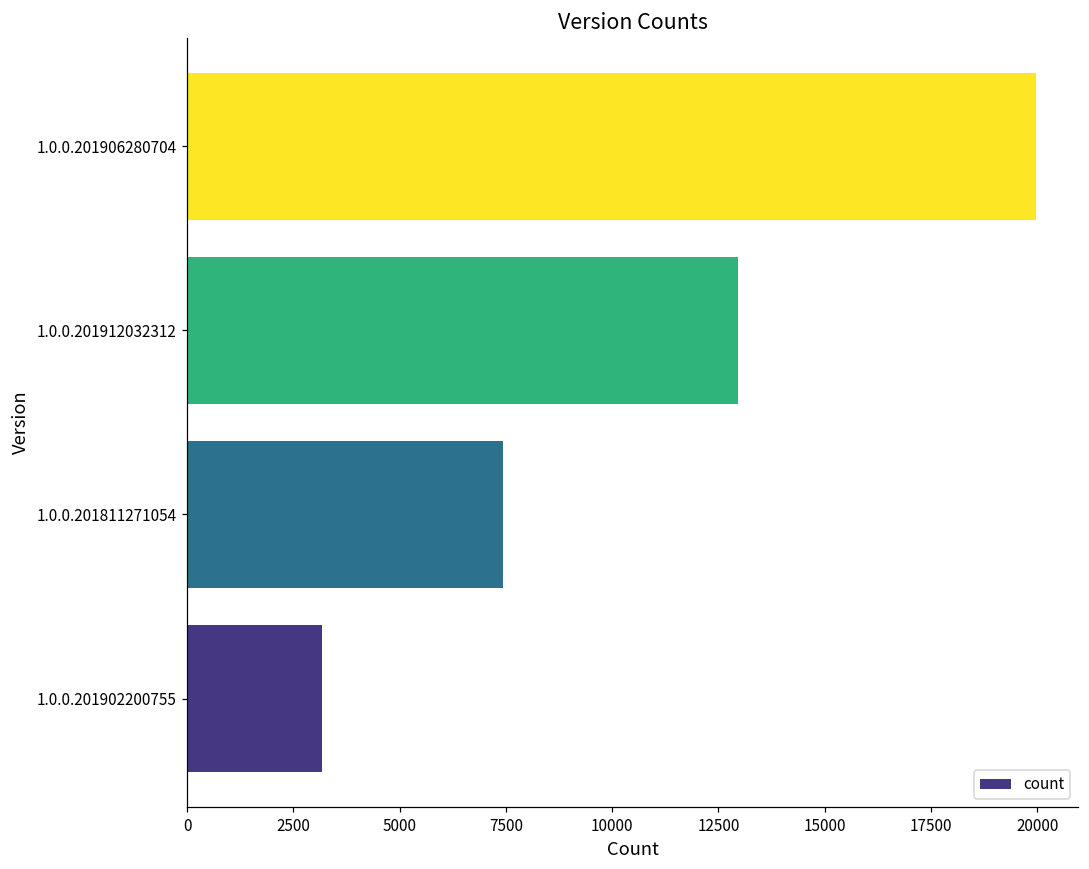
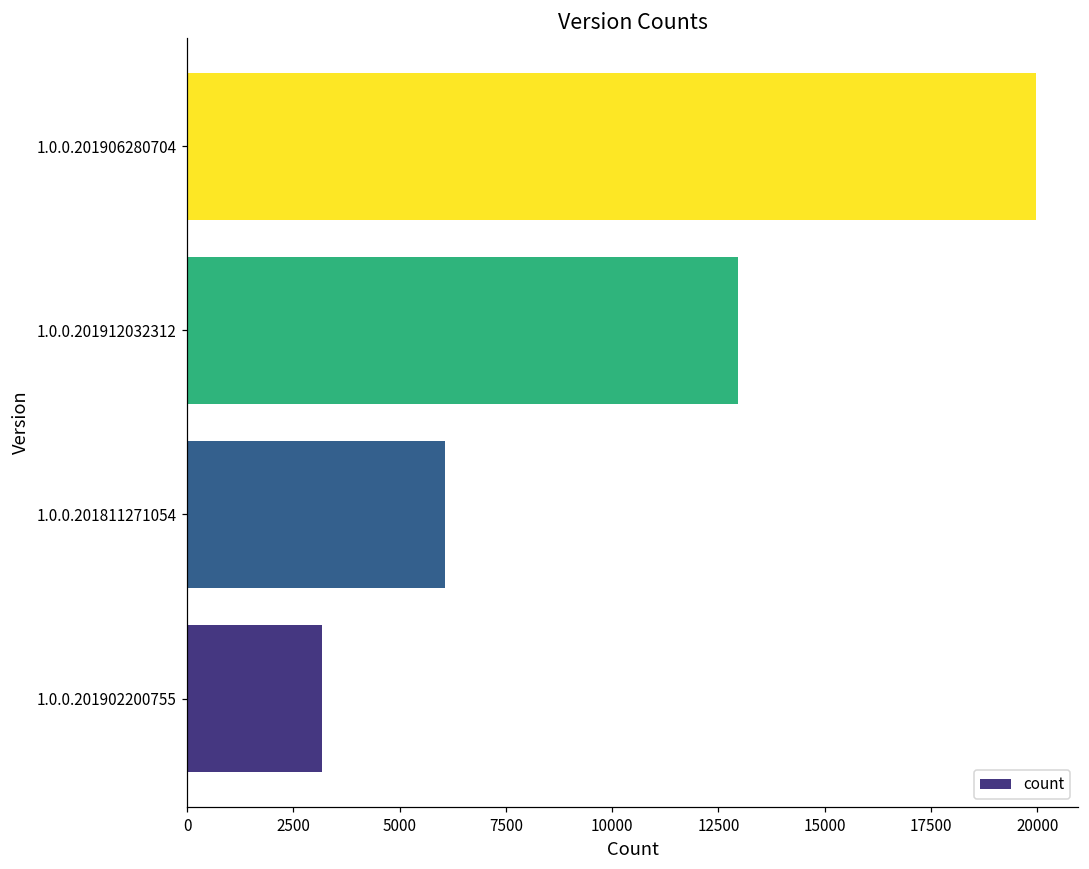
1.0.0.201811271054: 7400 -> 6100
